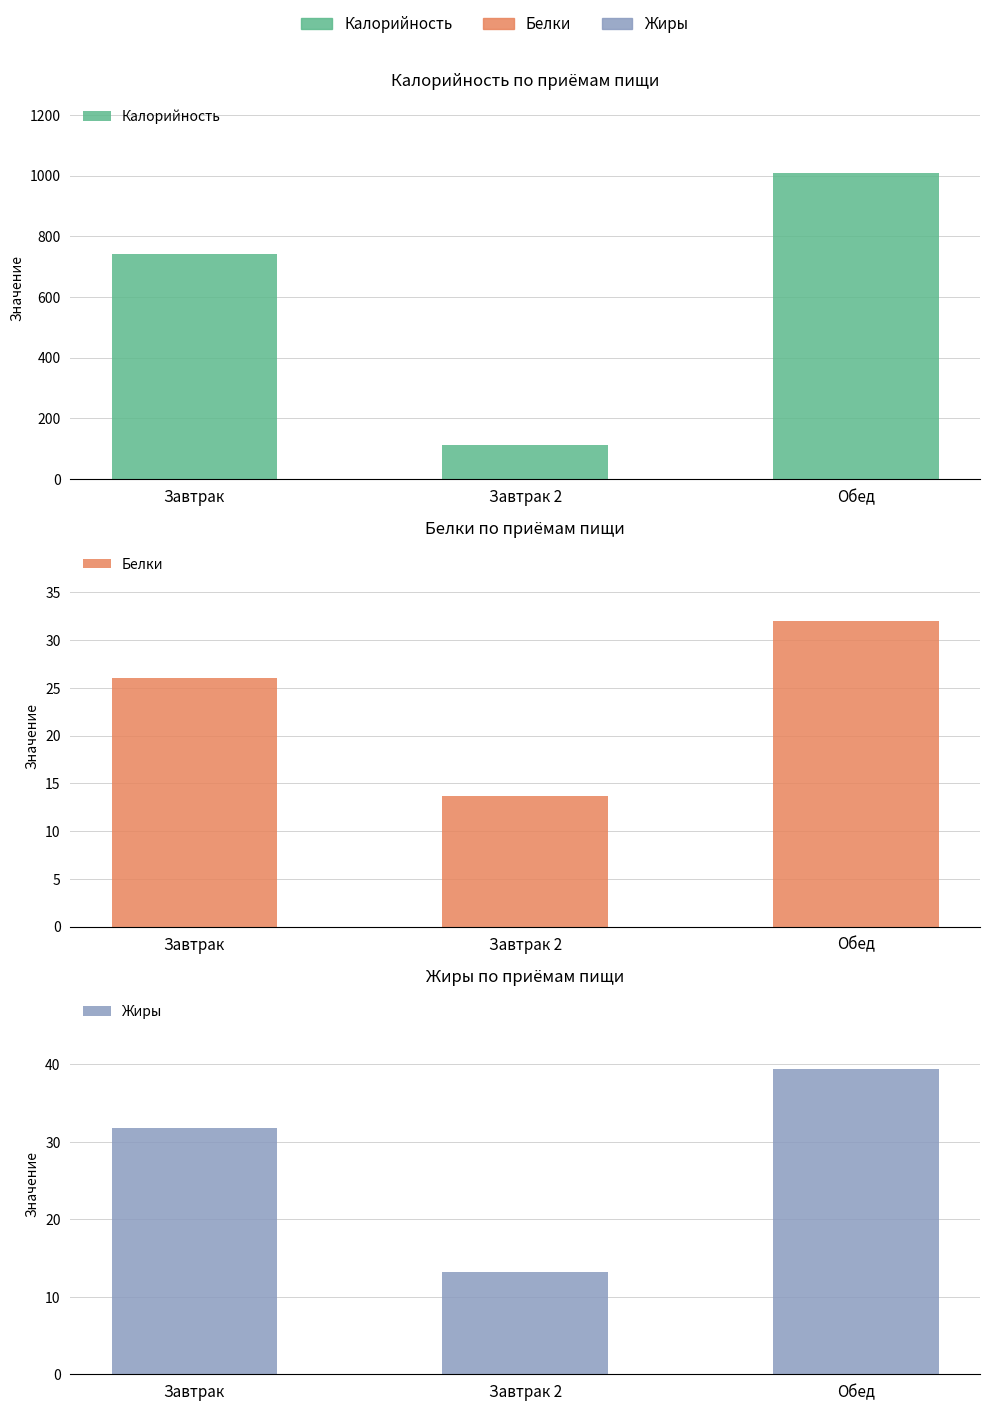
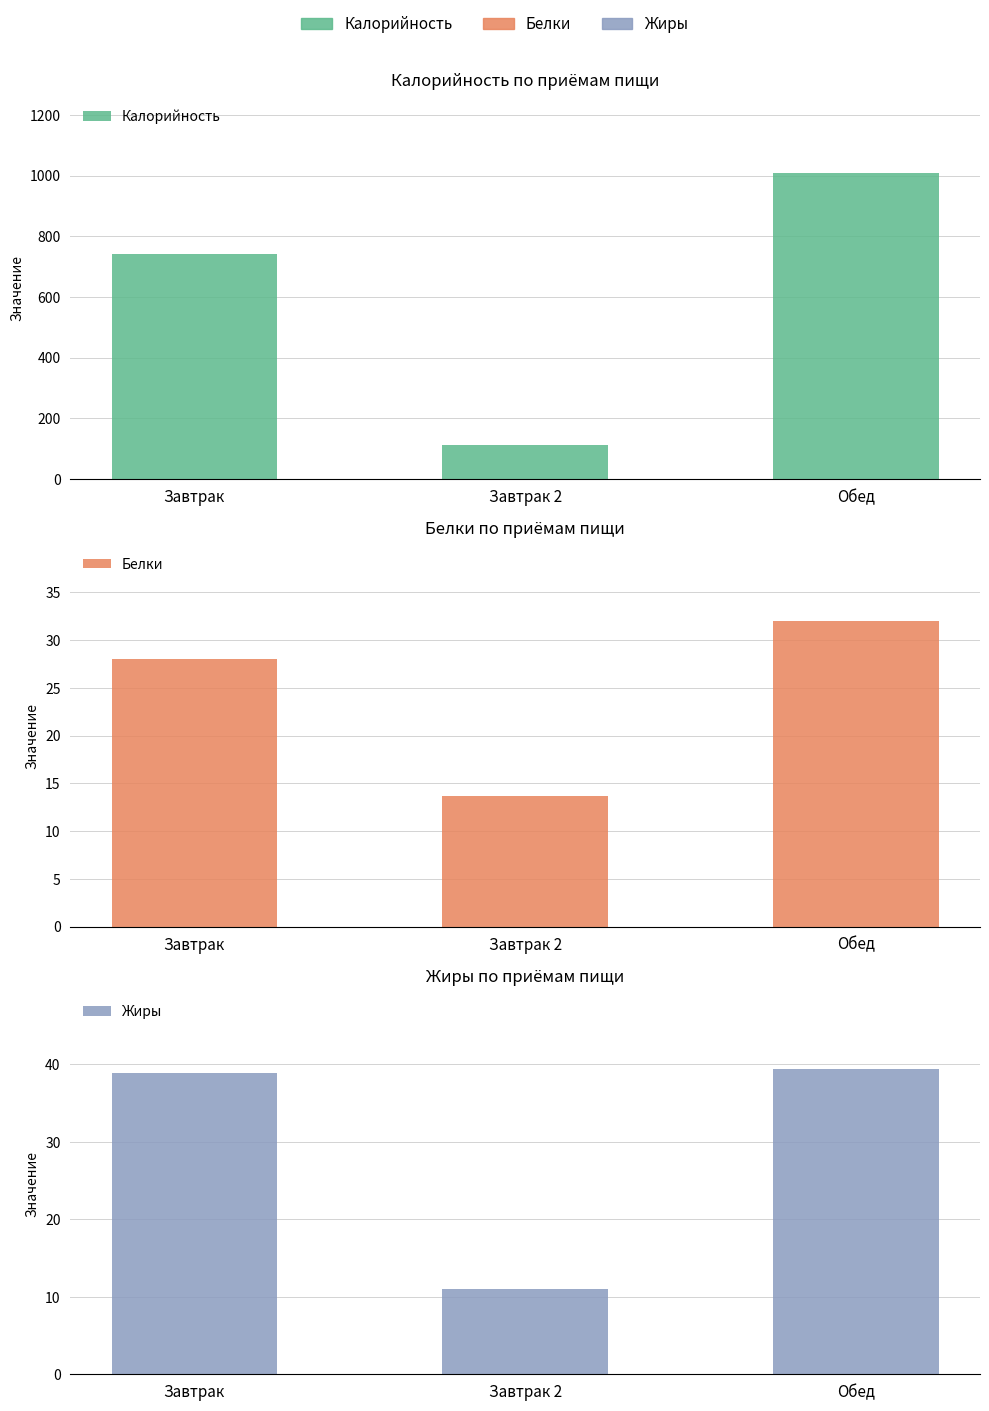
Белки по приёмам пищи, Завтрак: 26 -> 28
Жиры по приёмам пищи, Завтрак: 32 -> 39
Жиры по приёмам пищи, Завтрак 2: 13 -> 11
